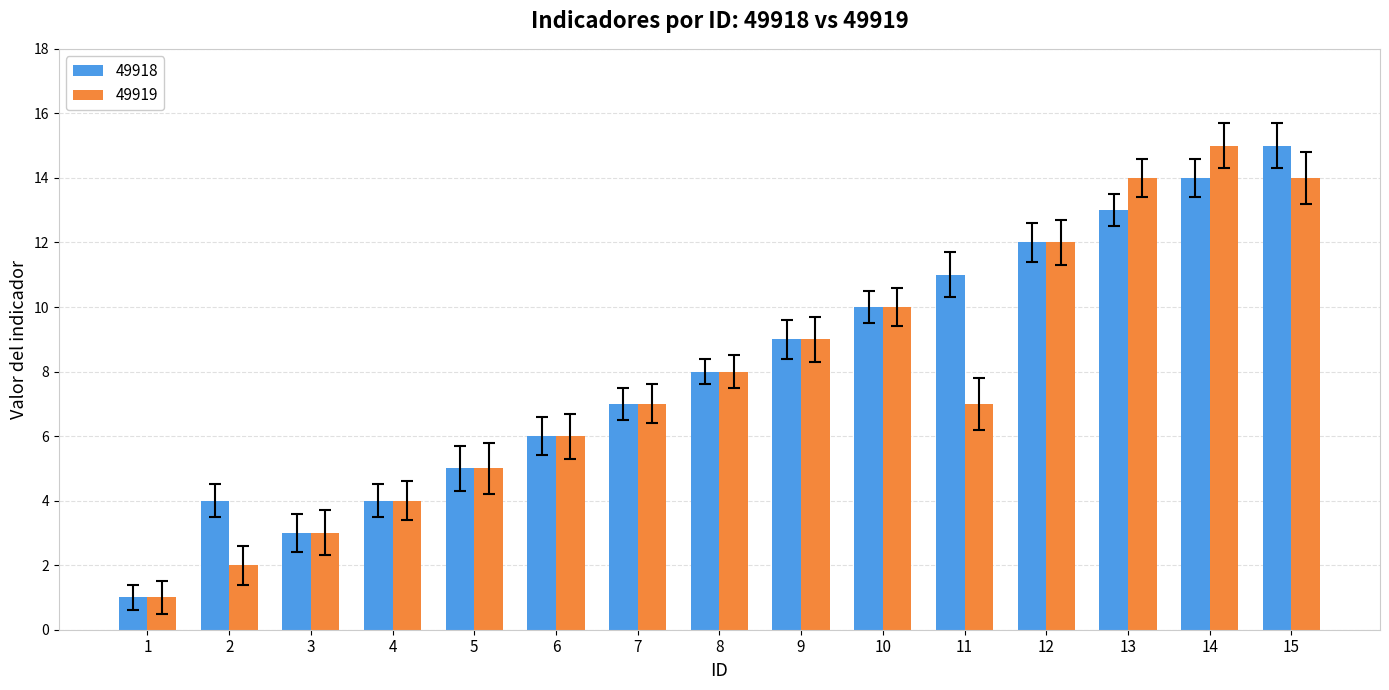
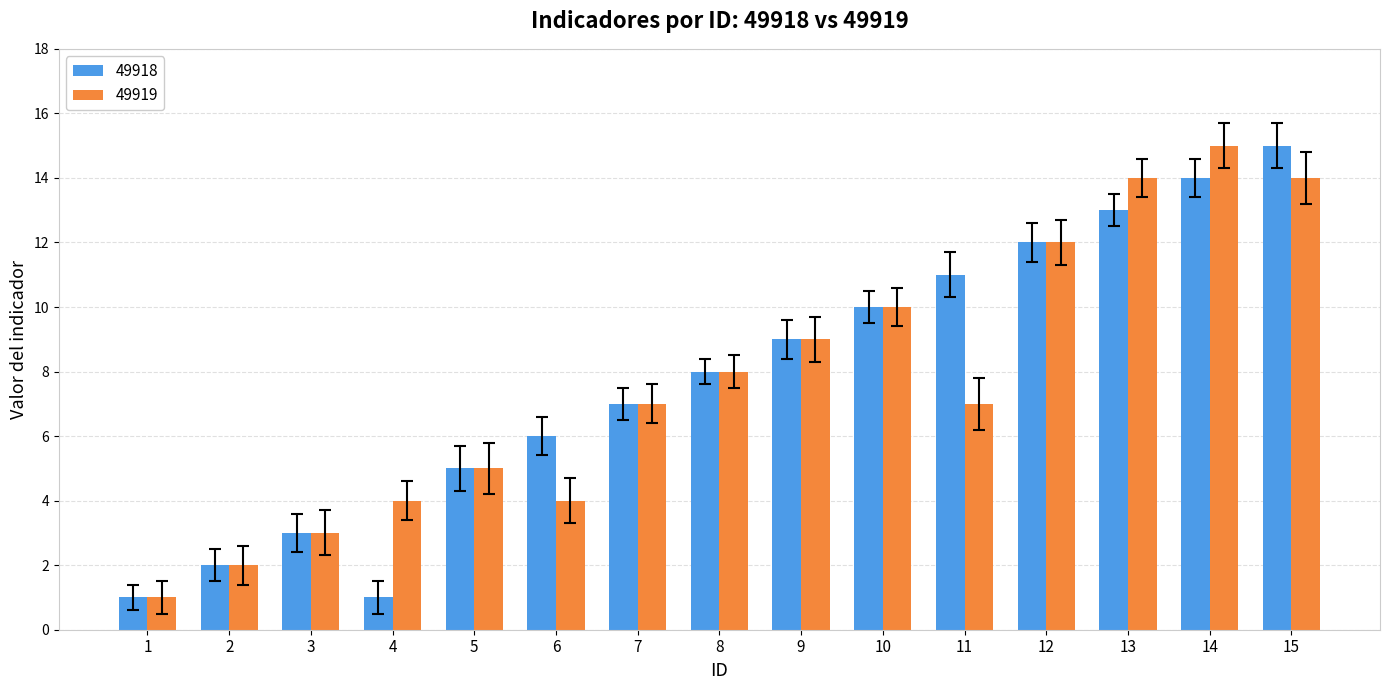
49918, 2: 4 -> 2
49918, 4: 4 -> 1
49919, 6: 6 -> 4
